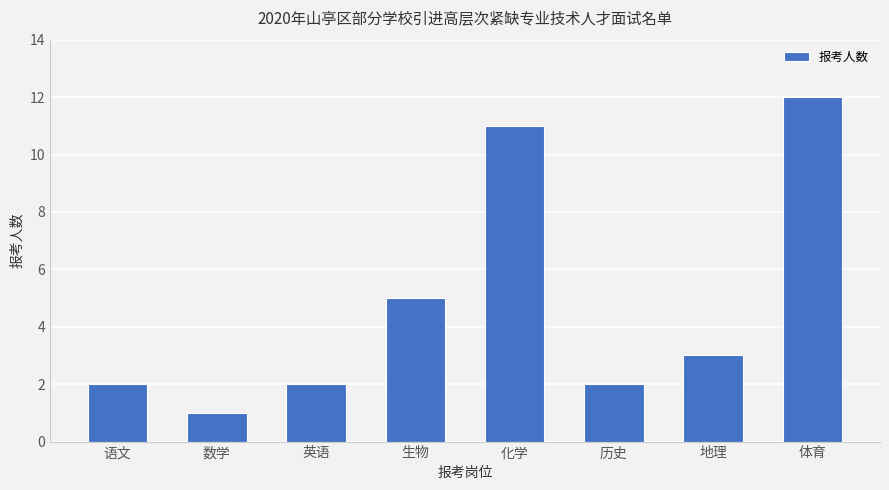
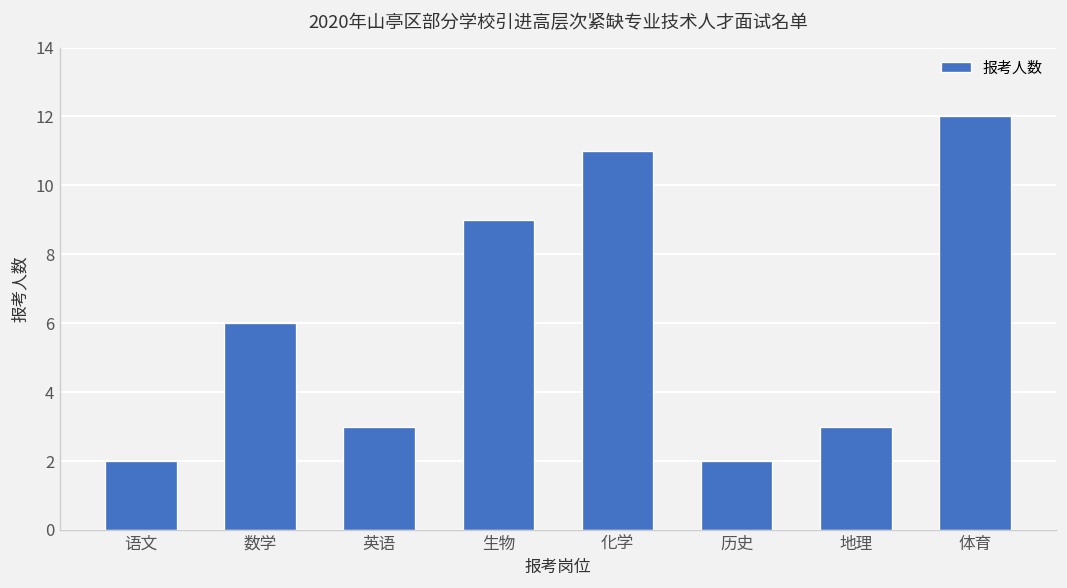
数学: 1 -> 6
英语: 2 -> 3
生物: 5 -> 9
